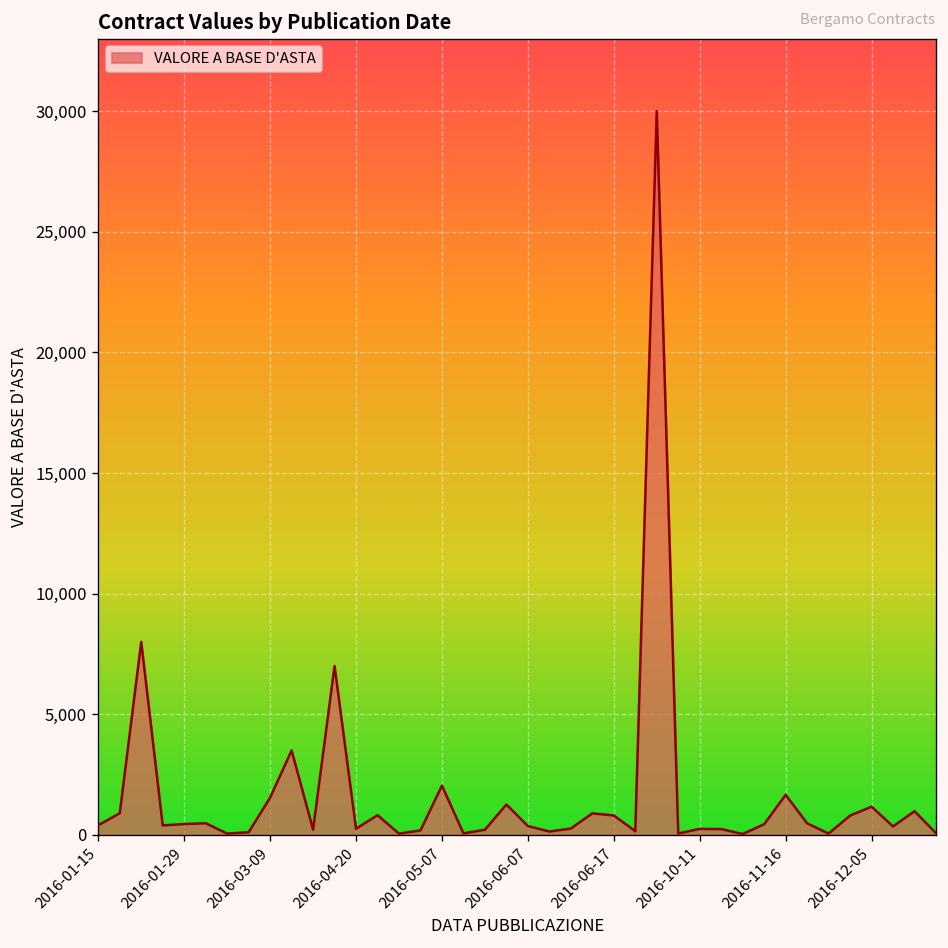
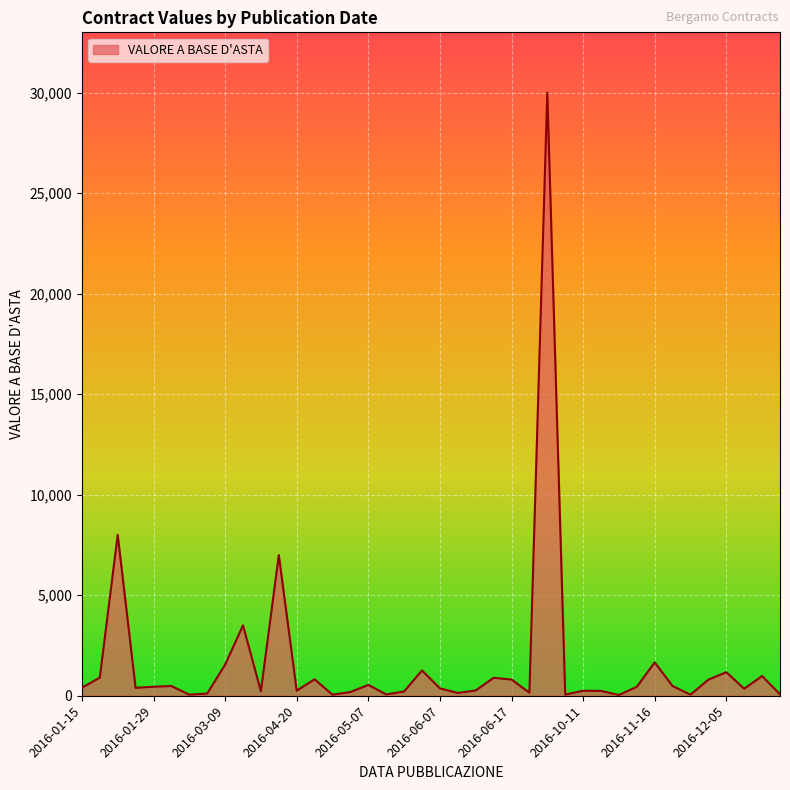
2016-05-07: 2,000 -> 500
